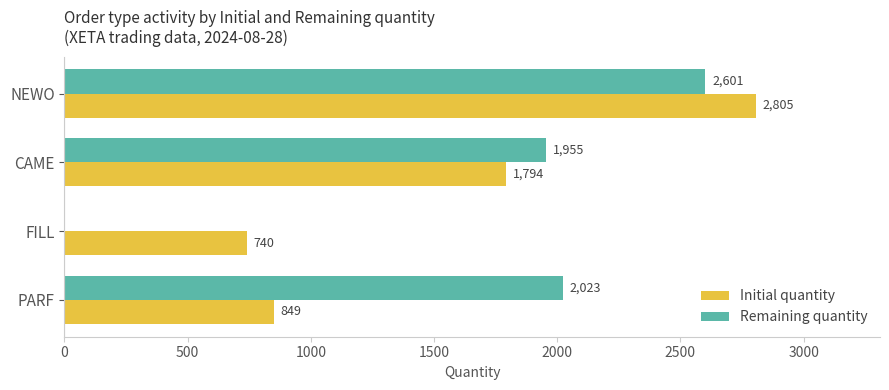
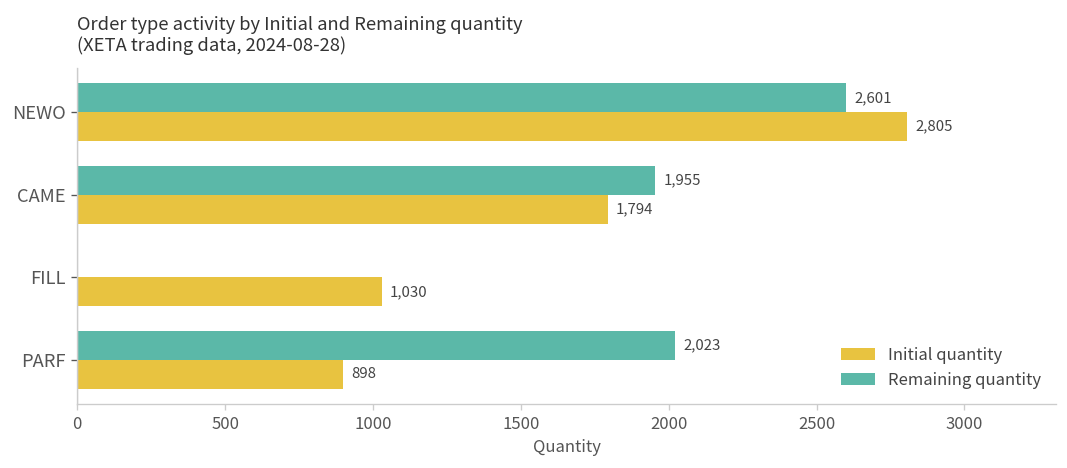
Initial quantity, FILL: 740 -> 1,030
Initial quantity, PARF: 849 -> 898
